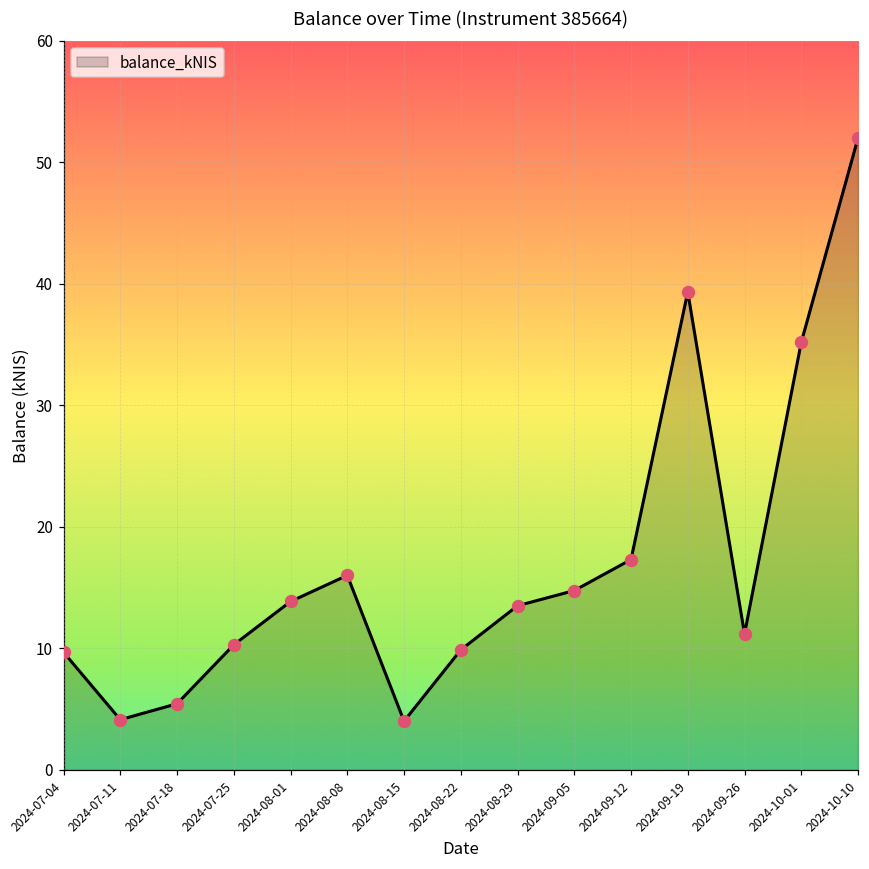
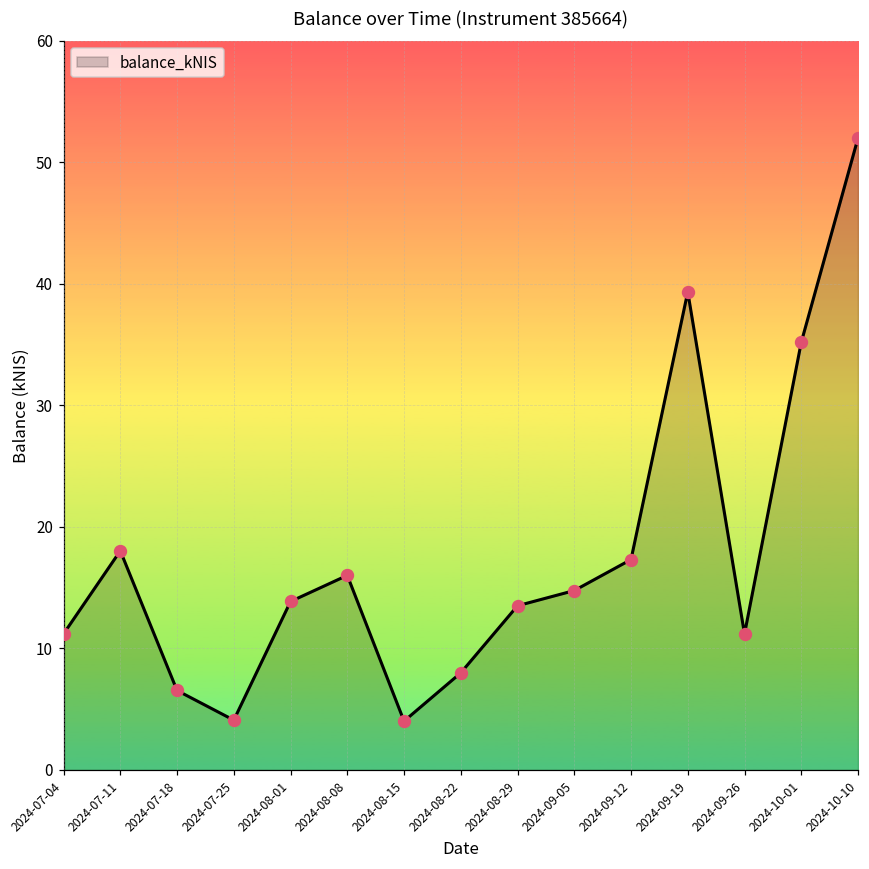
2024-07-04: 9.7 -> 11.2
2024-07-11: 4.1 -> 18.0
2024-07-18: 5.5 -> 6.5
2024-07-25: 10.3 -> 4.1
2024-08-22: 9.9 -> 8.0
